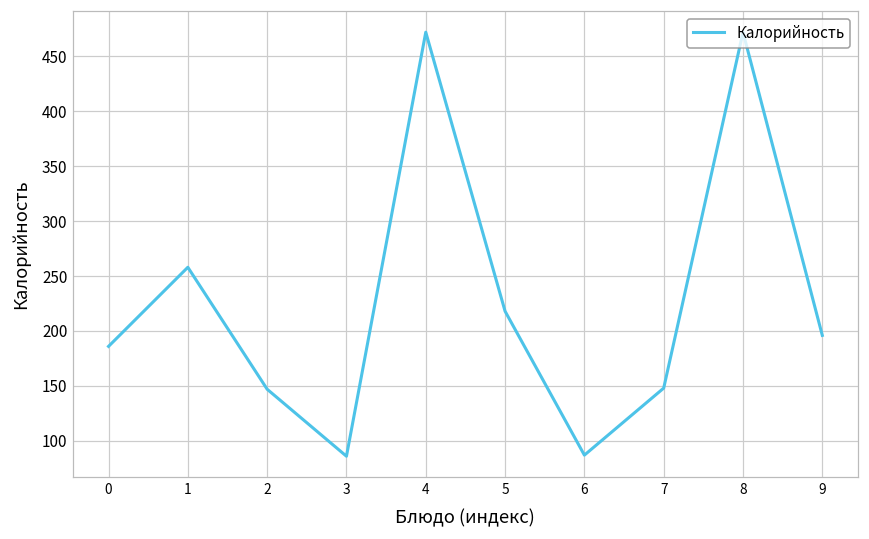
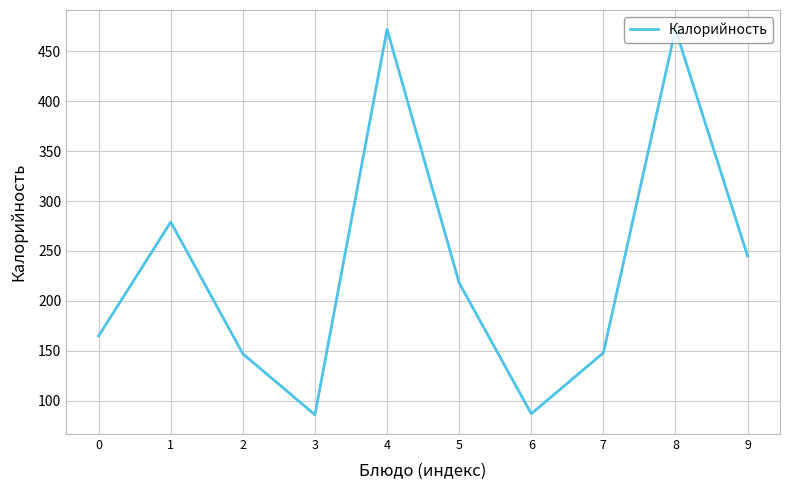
0: 190 -> 170
1: 260 -> 280
9: 200 -> 250
